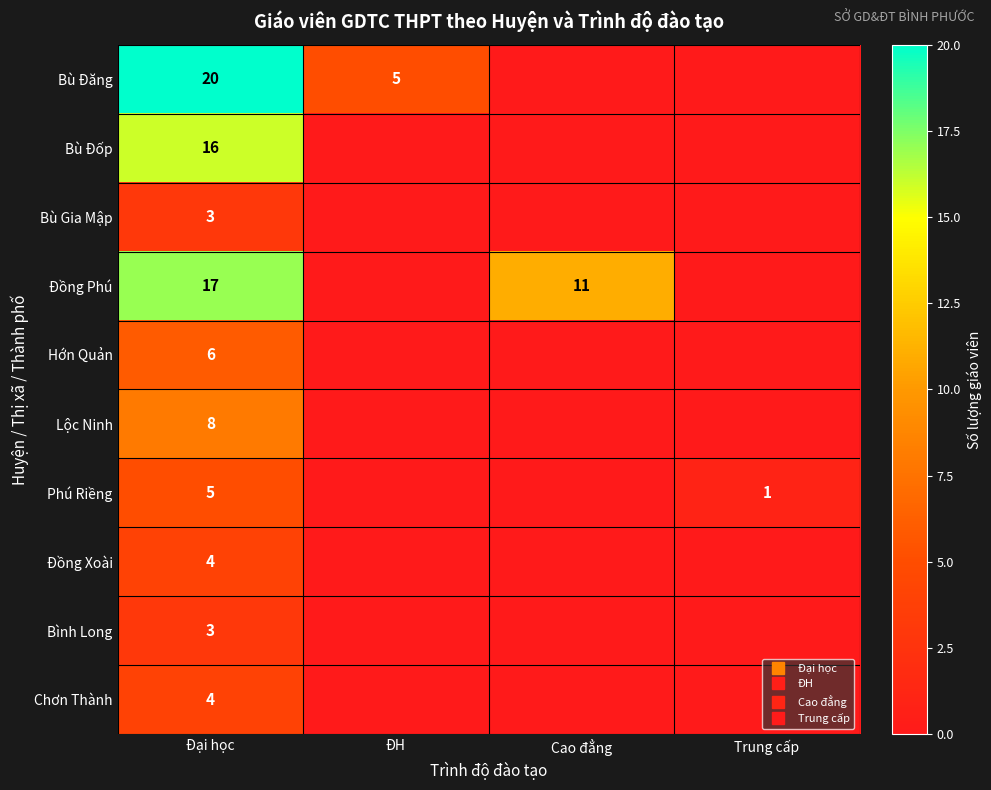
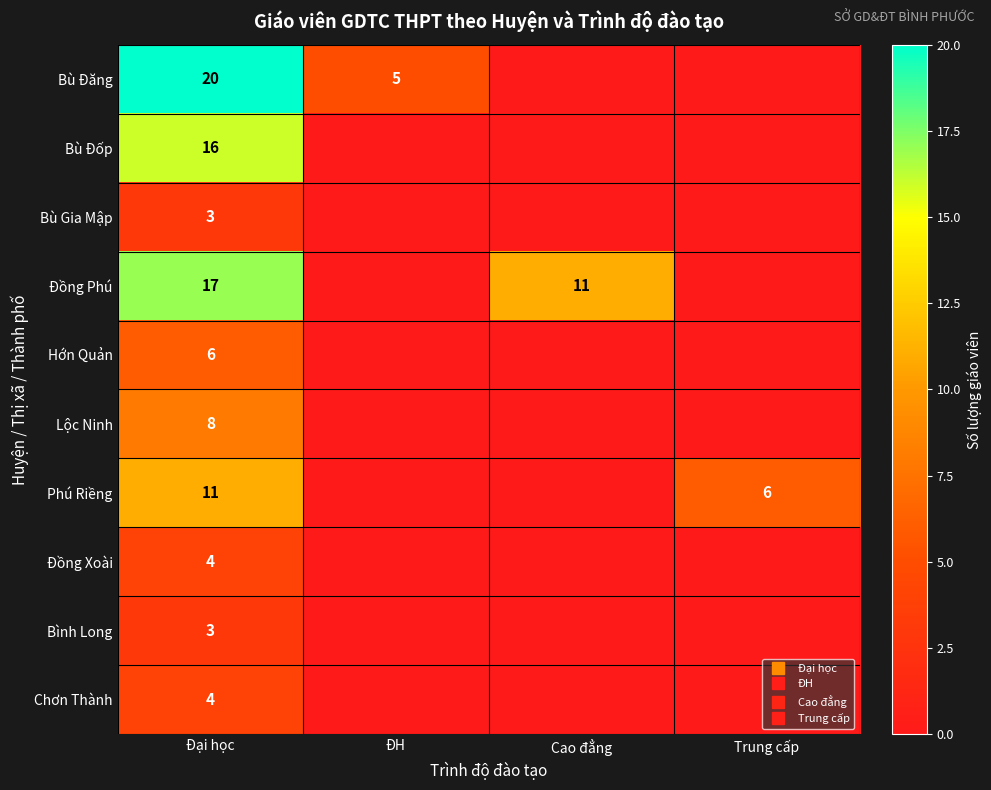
Phú Riềng, Đại học: 5 -> 11
Phú Riềng, Trung cấp: 1 -> 6
